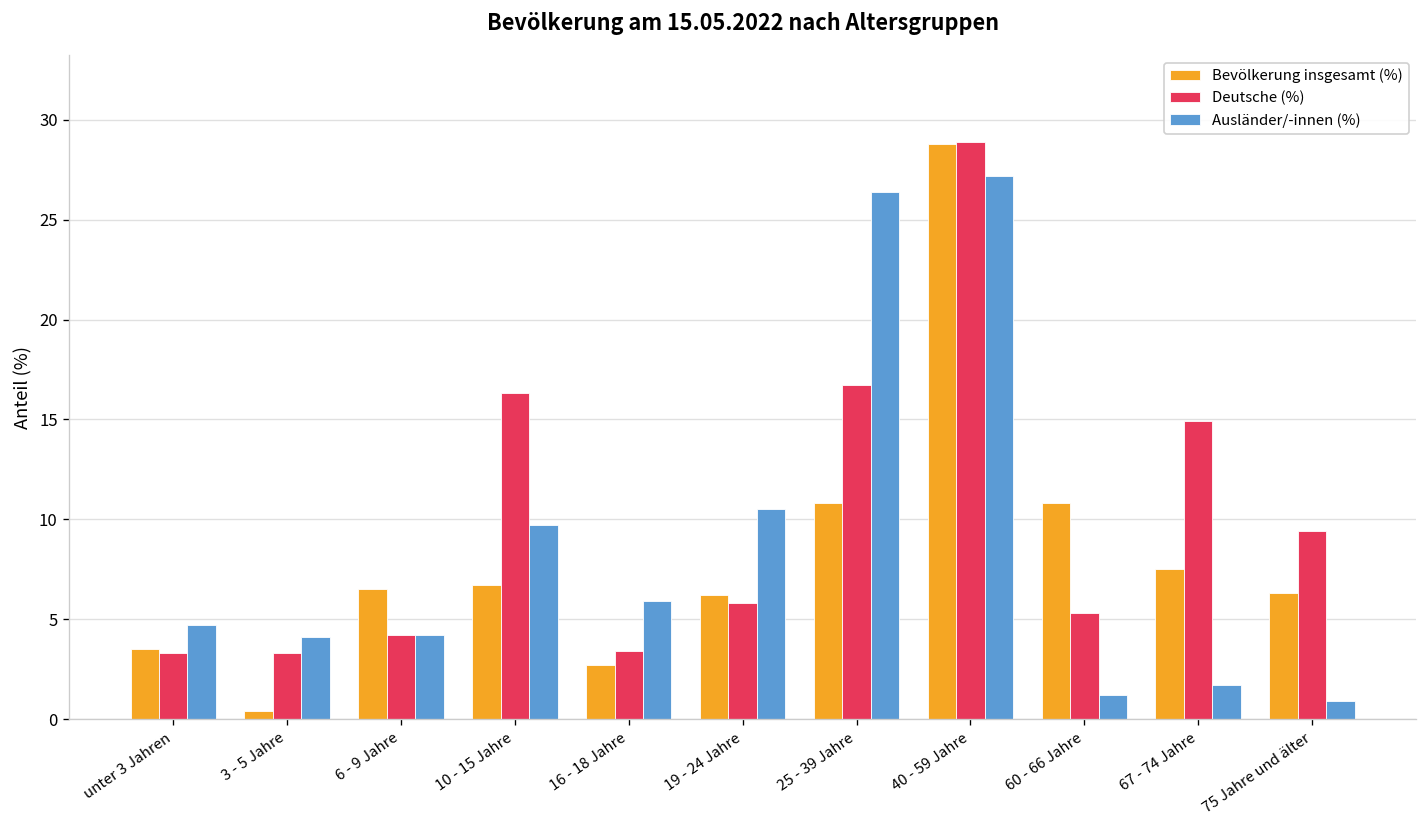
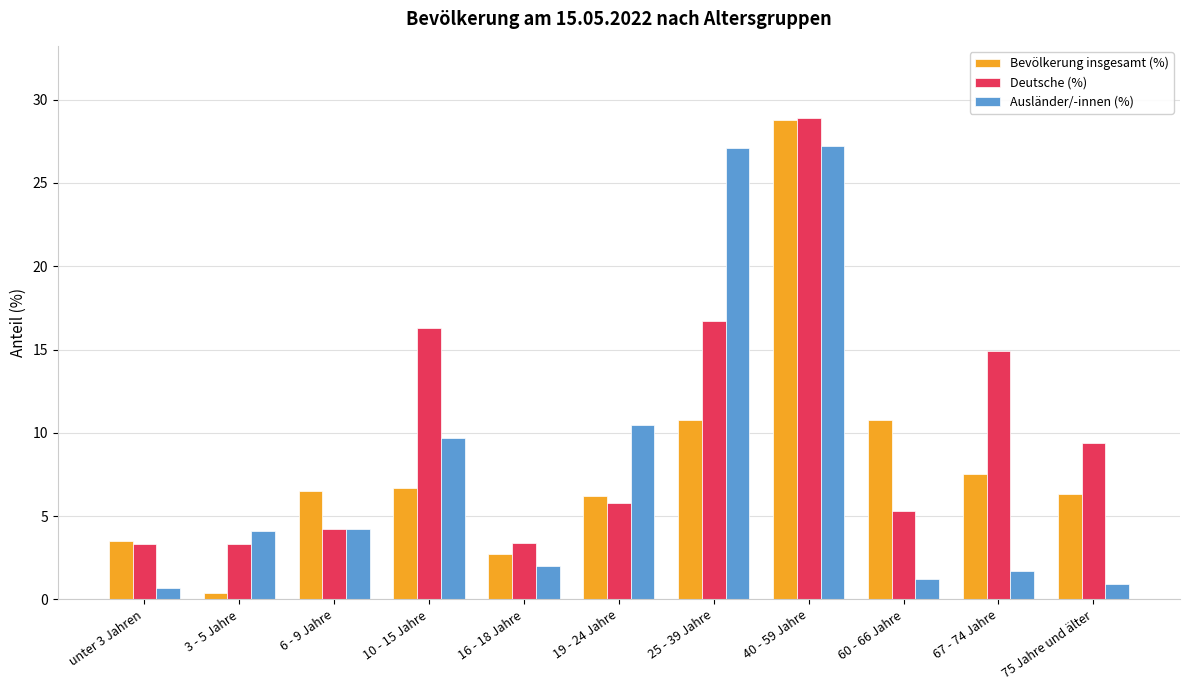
Ausländer/-innen (%), unter 3 Jahren: 4.7 -> 0.7
Ausländer/-innen (%), 16 - 18 Jahre: 5.9 -> 2.0
Ausländer/-innen (%), 25 - 39 Jahre: 26.4 -> 27.1
